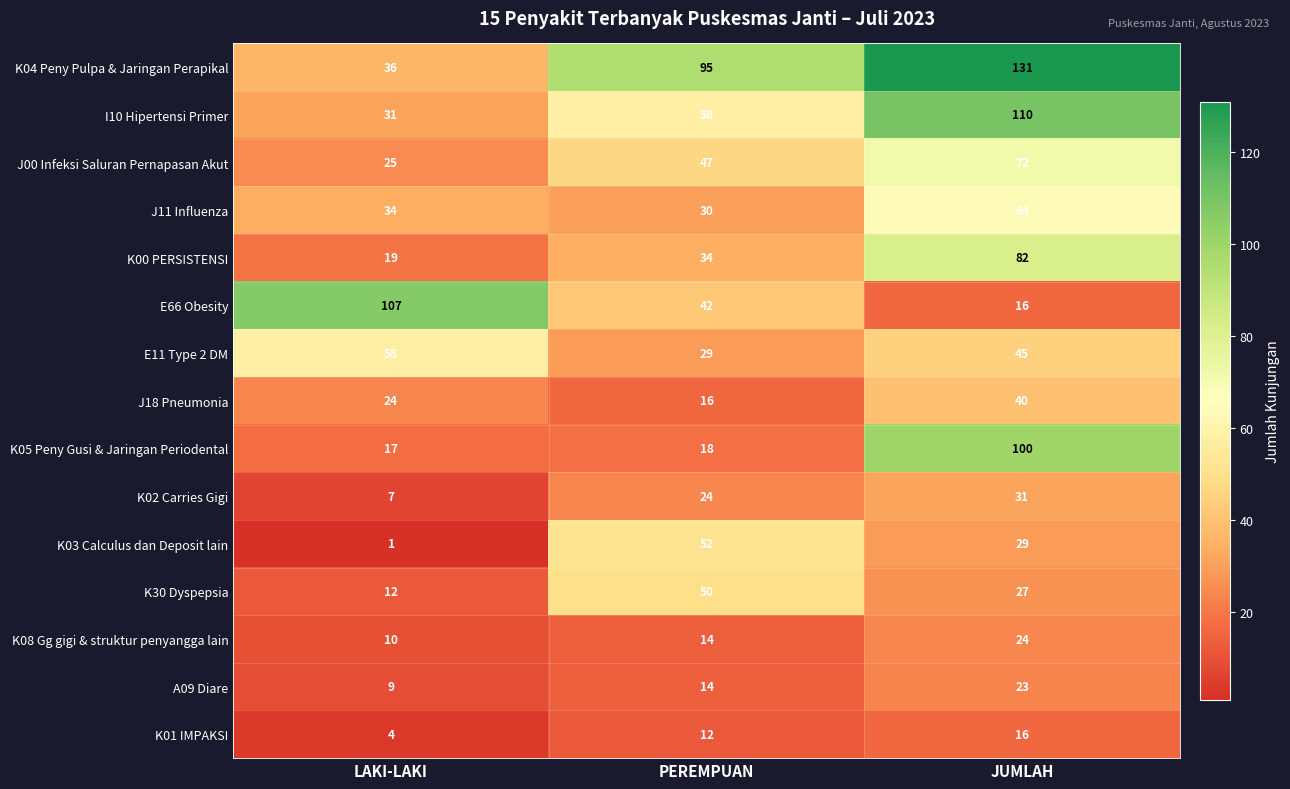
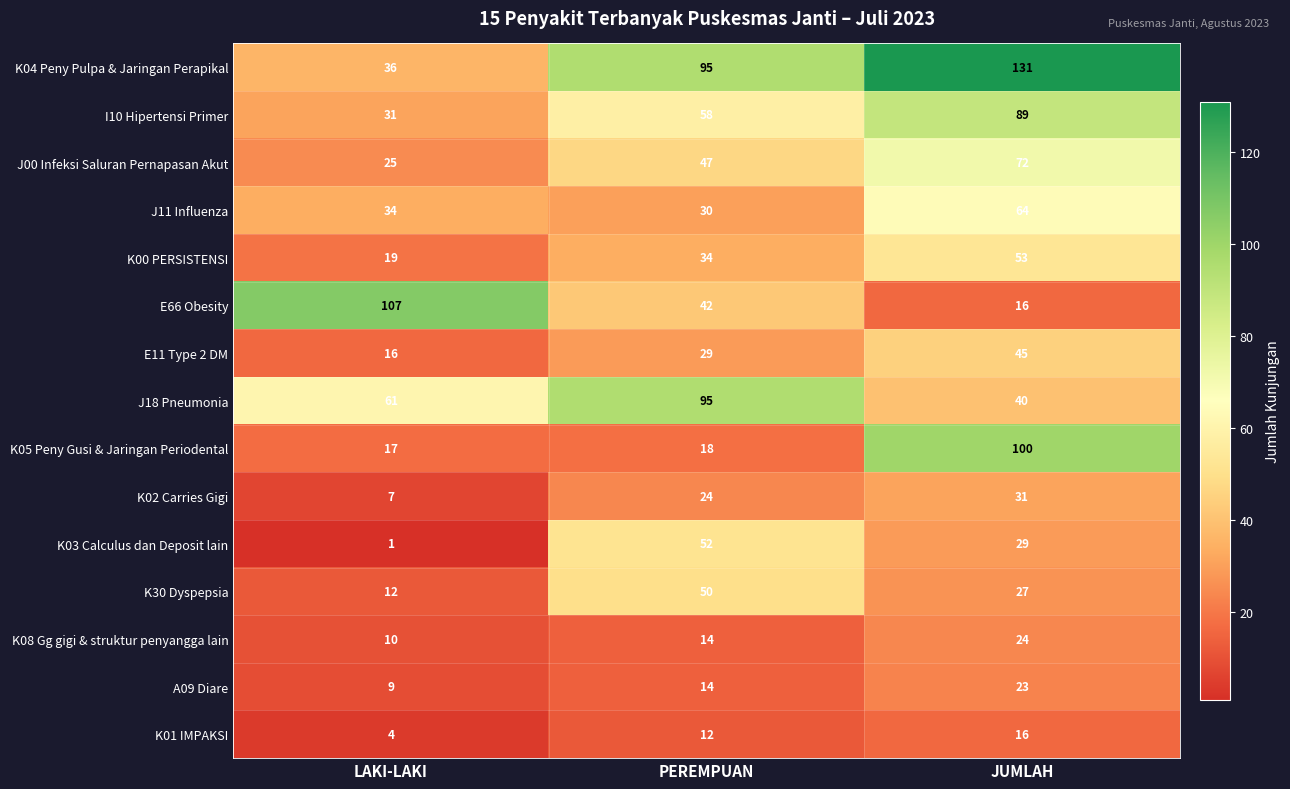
I10 Hipertensi Primer, JUMLAH: 110 -> 89
K00 PERSISTENSI, JUMLAH: 82 -> 53
E11 Type 2 DM, LAKI-LAKI: 58 -> 16
J18 Pneumonia, LAKI-LAKI: 24 -> 61
J18 Pneumonia, PEREMPUAN: 16 -> 95
